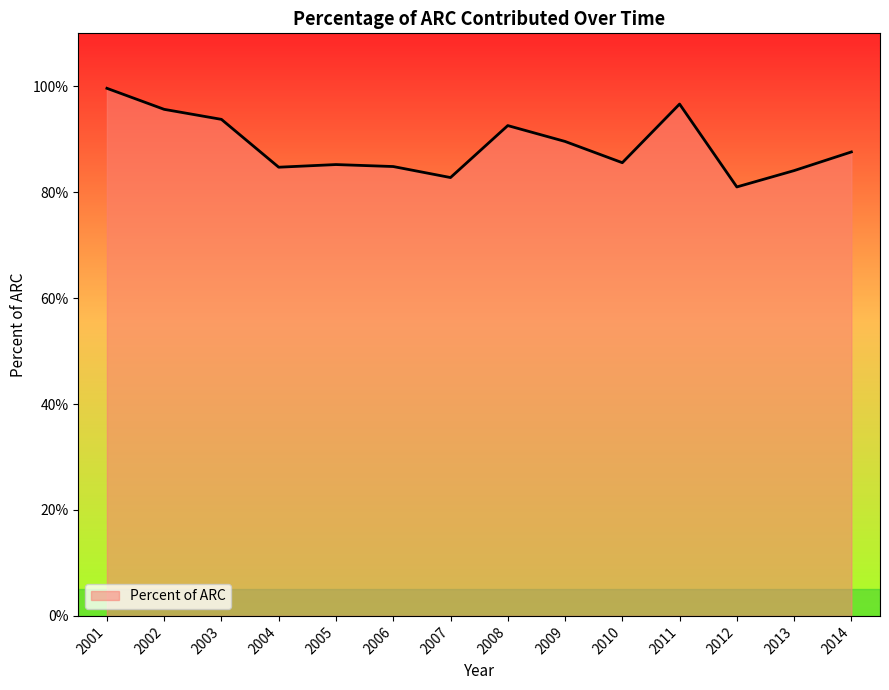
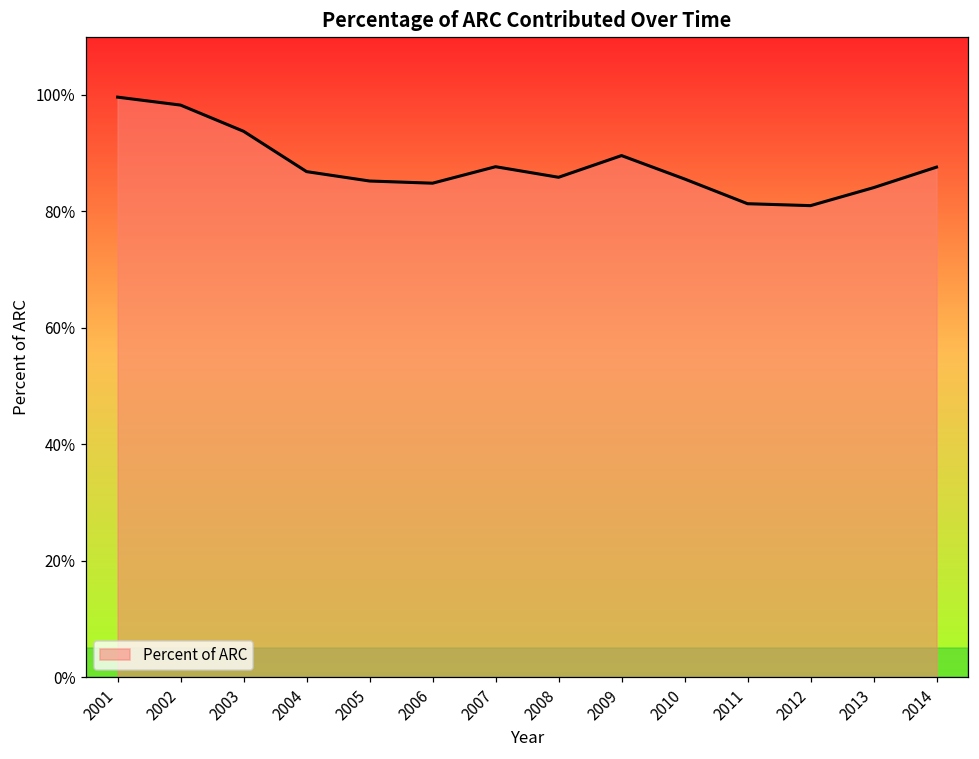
2002: 96% -> 98%
2004: 85% -> 87%
2007: 83% -> 88%
2008: 93% -> 86%
2011: 97% -> 81%
